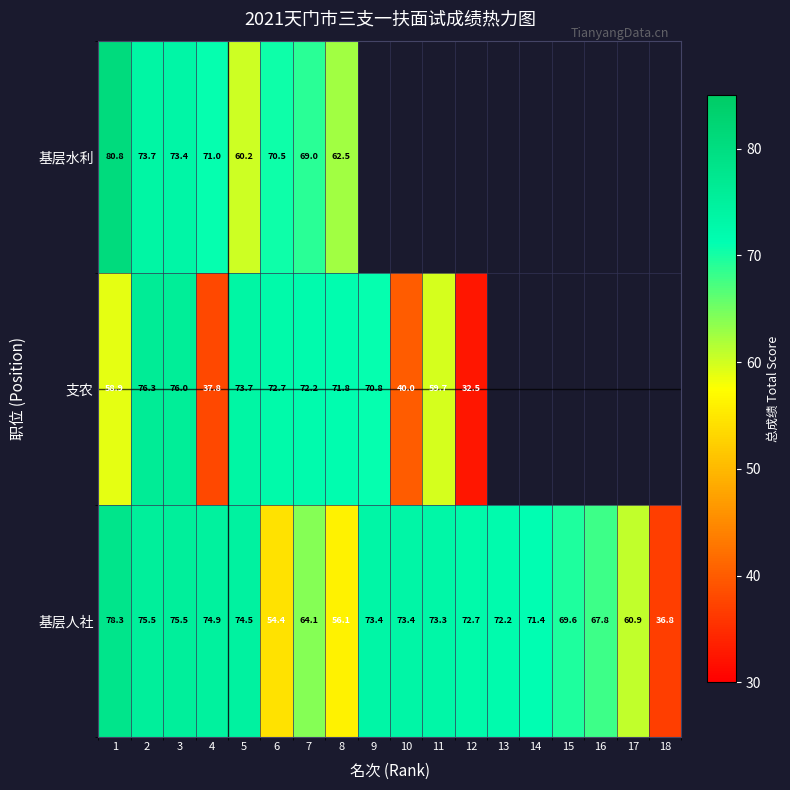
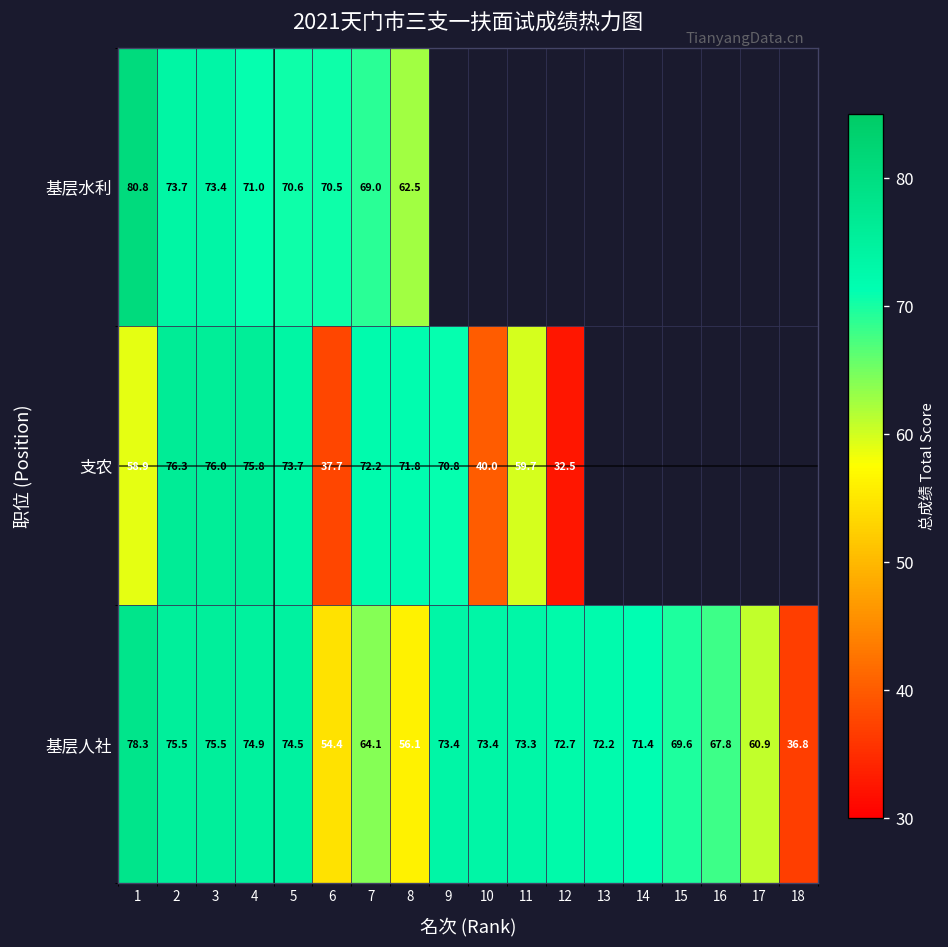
基层水利, 5: 60.2 -> 70.6
支农, 4: 37.8 -> 75.8
支农, 6: 72.7 -> 37.7
